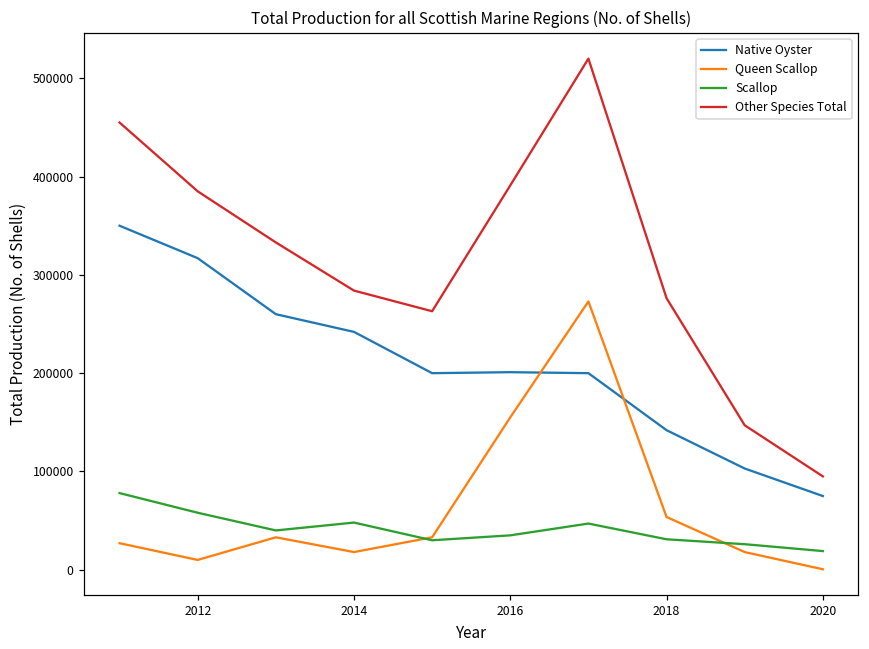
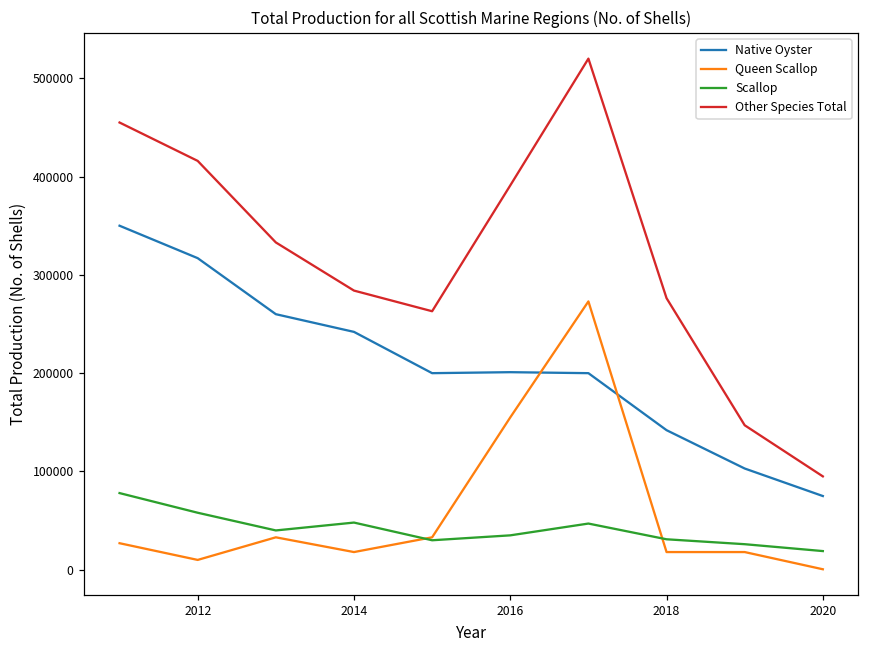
Other Species Total, 2012: 390000 -> 420000
Queen Scallop, 2018: 50000 -> 20000
